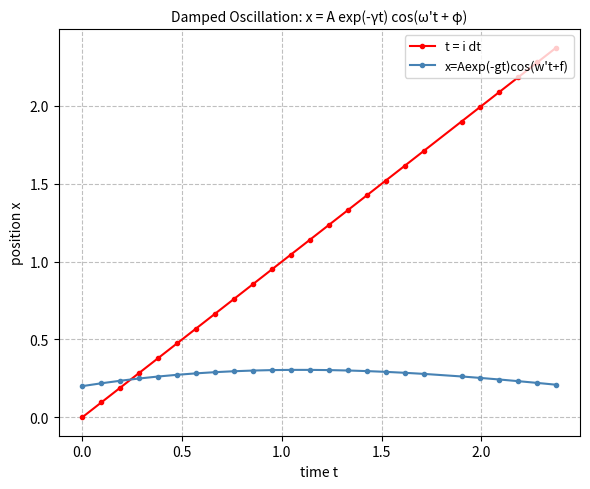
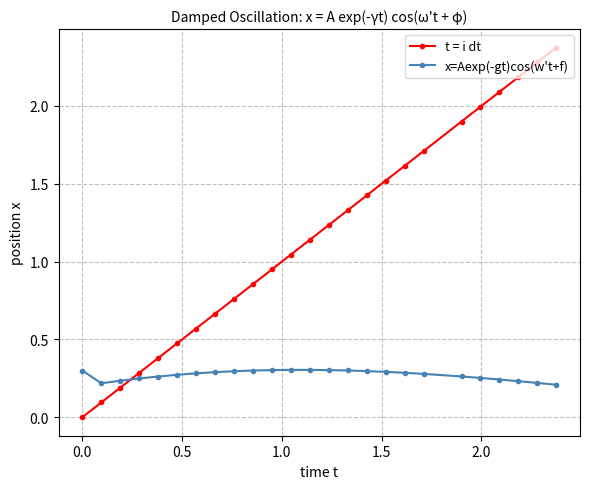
x=Aexp(-gt)cos(w't+f), 0.0: 0.2 -> 0.3
